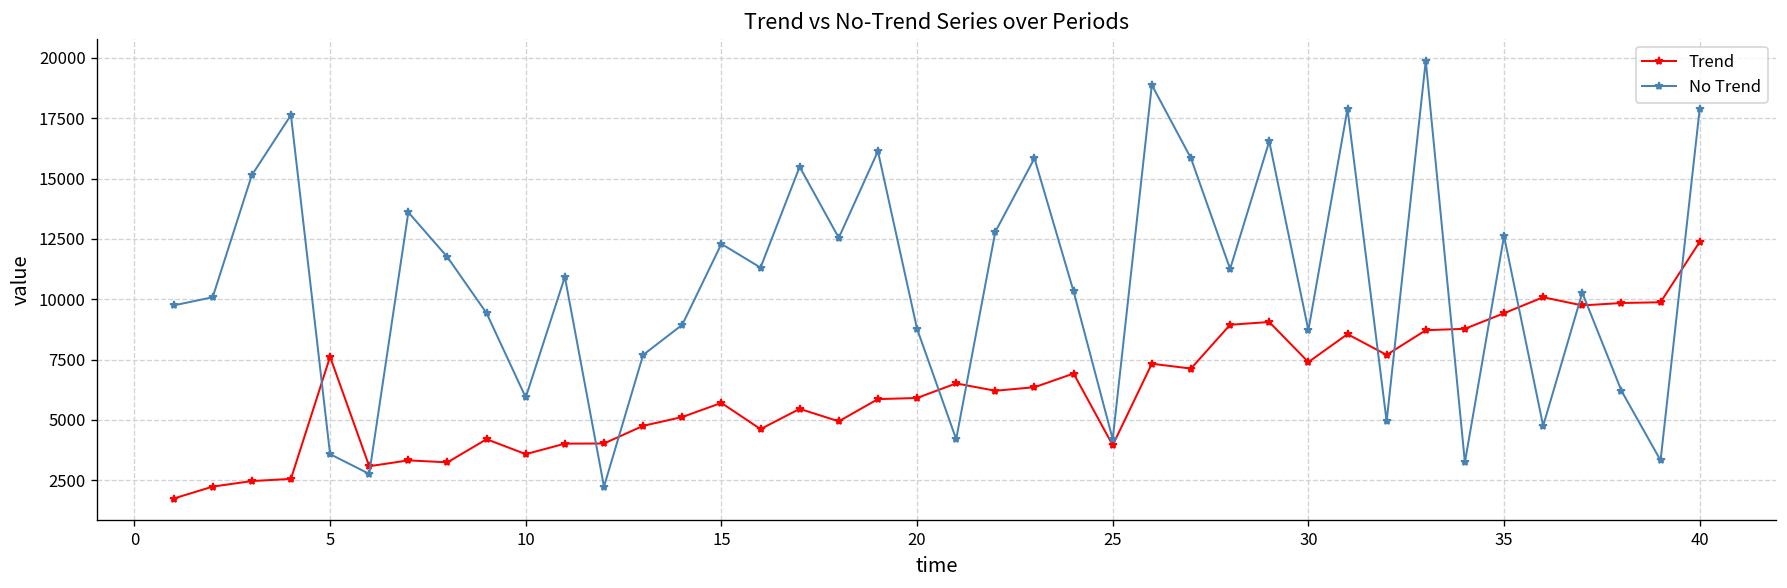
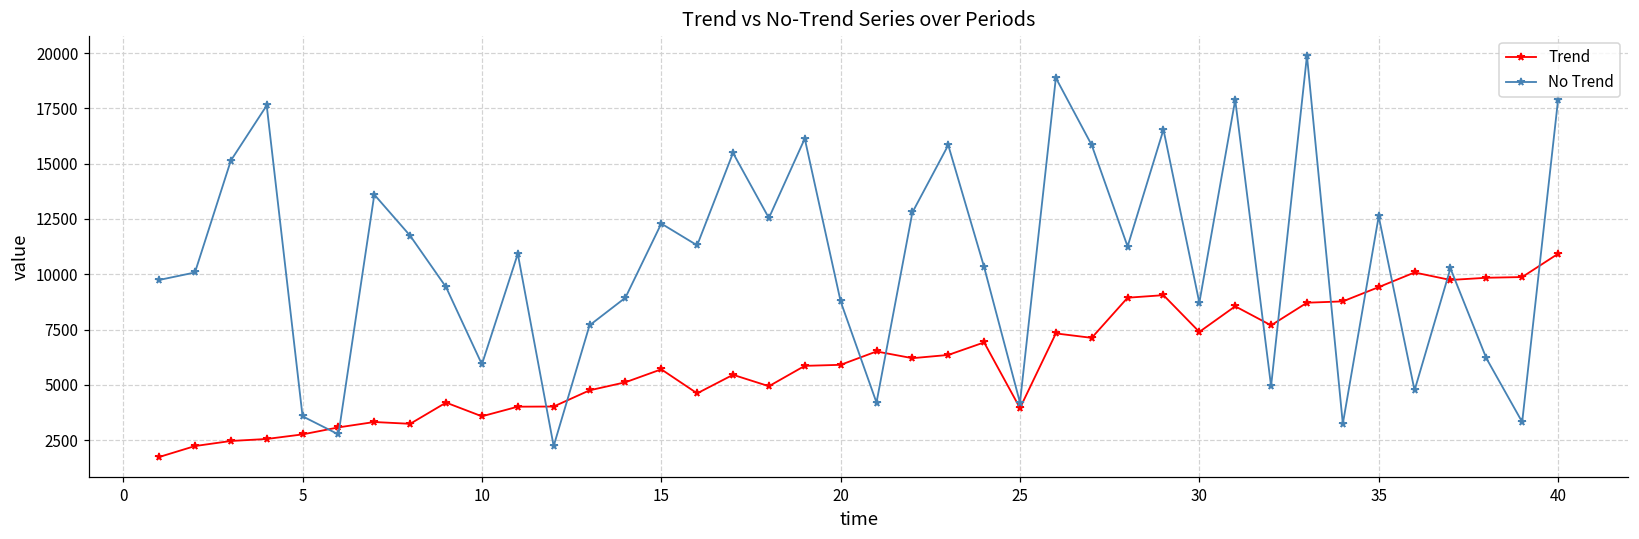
Trend, 5: 7600 -> 2800
Trend, 40: 12400 -> 10900
